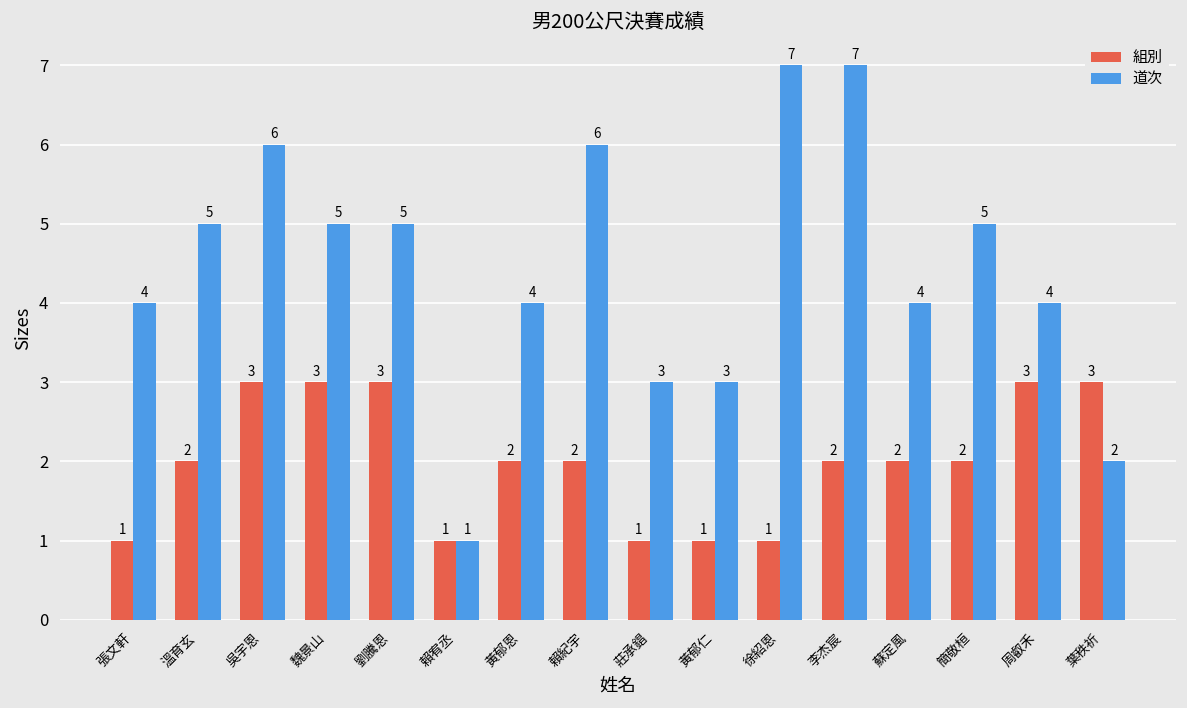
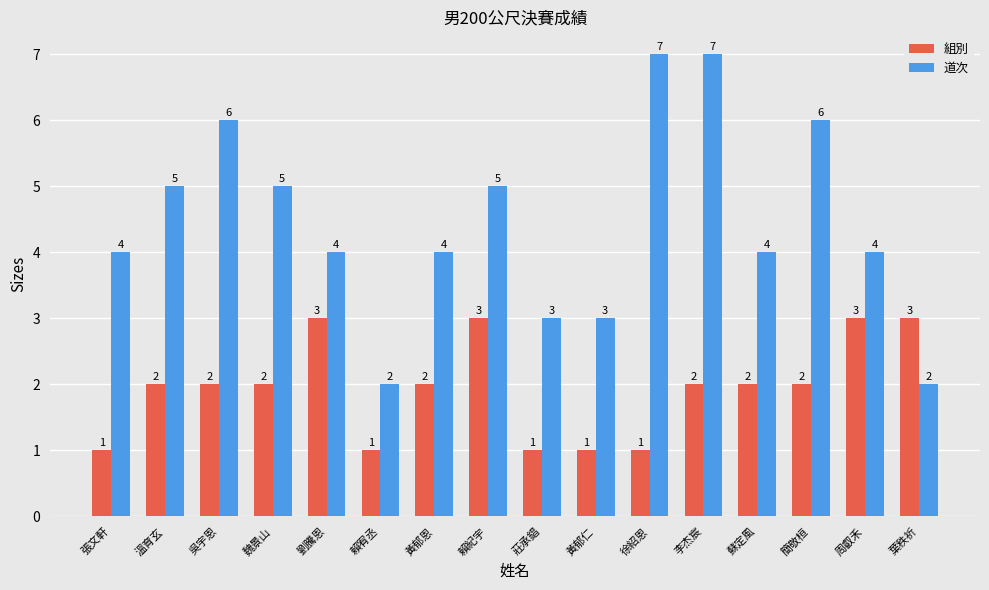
組別, 吳宇恩: 3 -> 2
組別, 魏景山: 3 -> 2
道次, 劉騰恩: 5 -> 4
道次, 賴宥丞: 1 -> 2
組別, 賴紀宇: 2 -> 3
道次, 賴紀宇: 6 -> 5
道次, 簡敬桓: 5 -> 6
